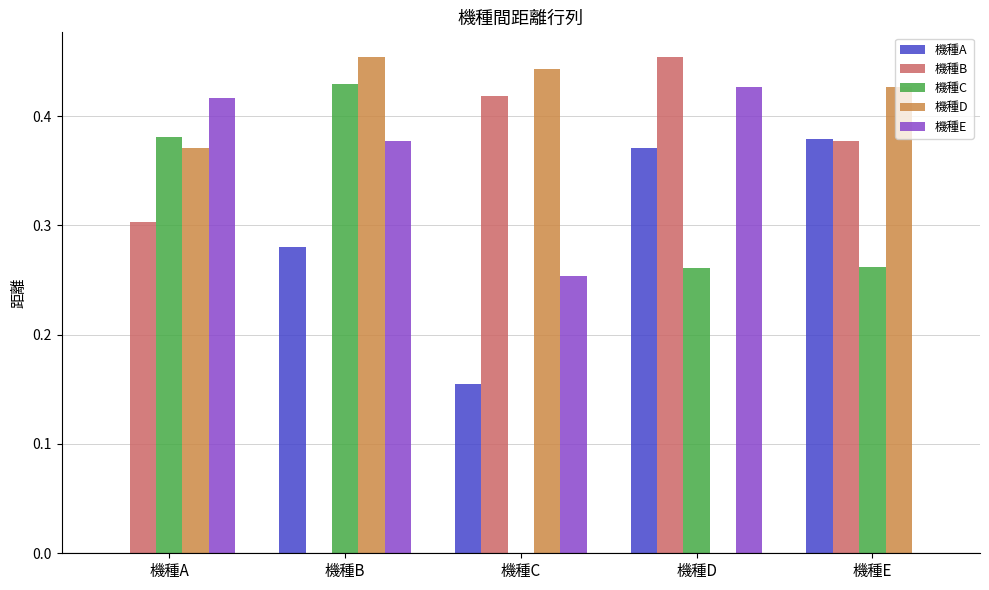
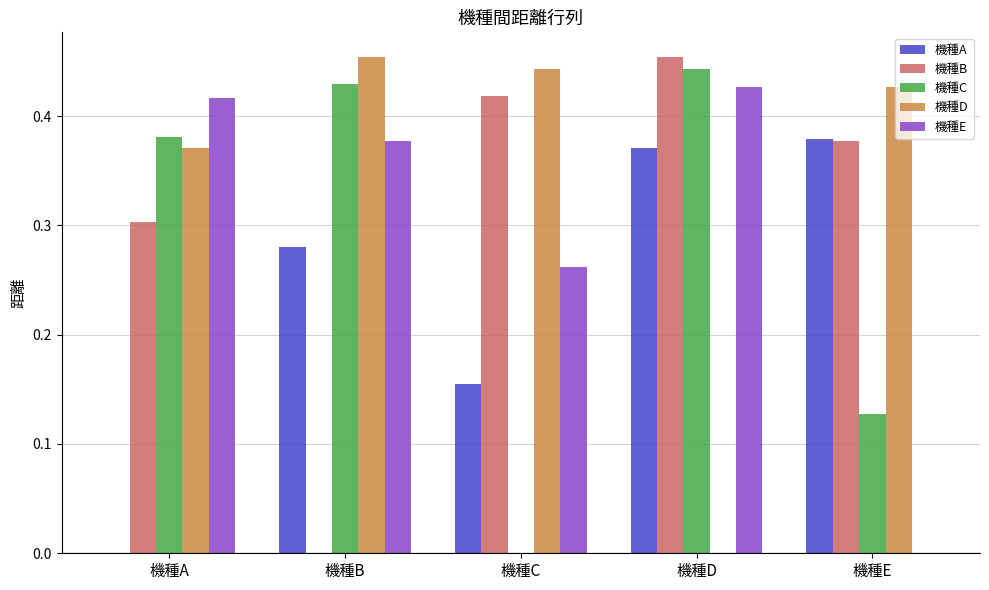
機種E, 機種C: 0.254 -> 0.262
機種C, 機種D: 0.261 -> 0.443
機種C, 機種E: 0.262 -> 0.127
